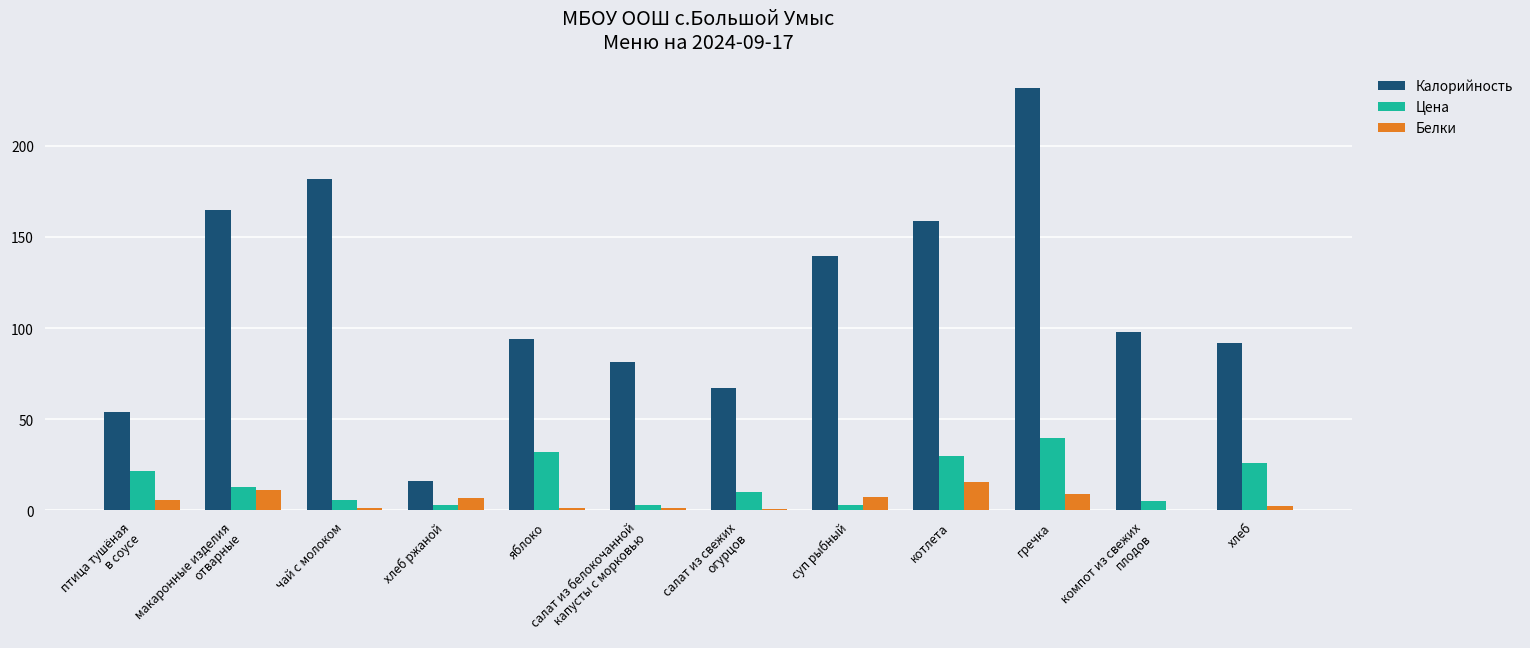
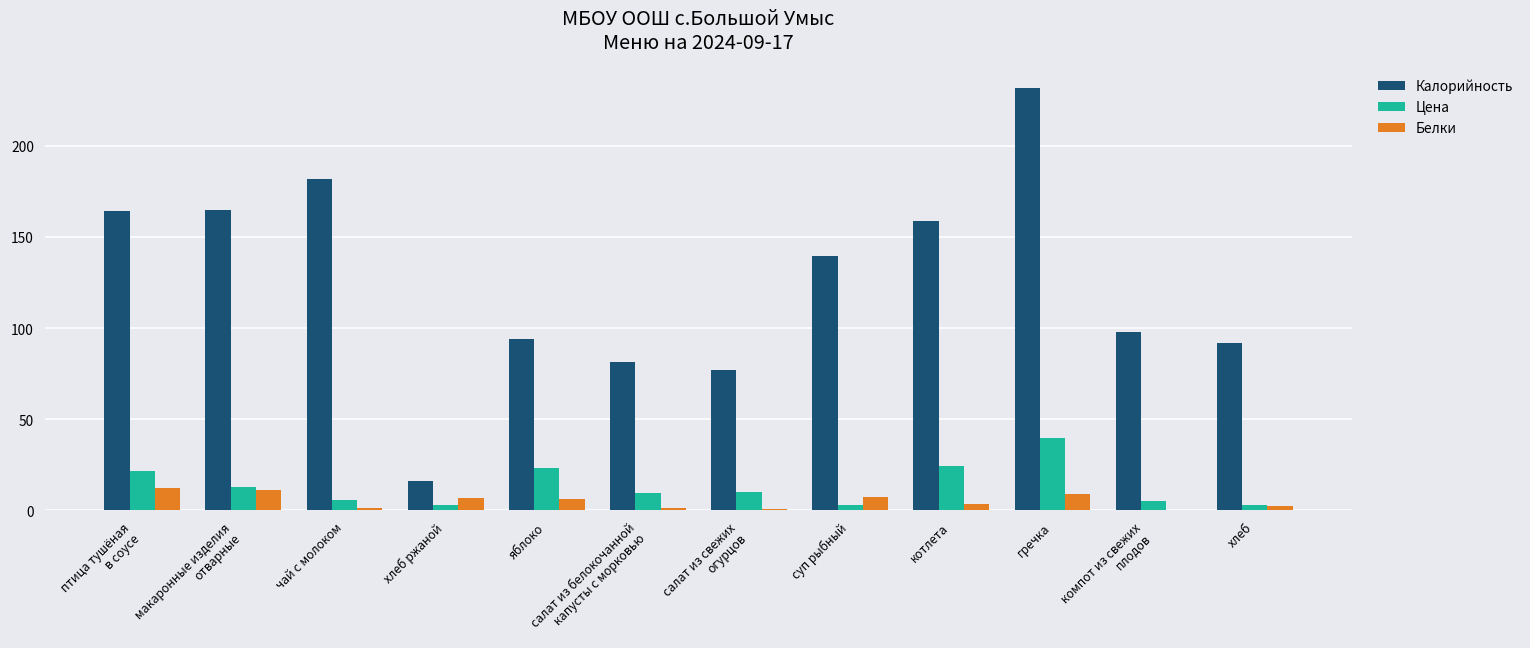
Калорийность, птица тушёная в соусе: 54 -> 164
Белки, птица тушёная в соусе: 6 -> 12
Цена, яблоко: 32 -> 23
Белки, яблоко: 1 -> 6
Цена, салат из белокочанной капусты с морковью: 3 -> 9
Калорийность, салат из свежих огурцов: 67 -> 77
Цена, котлета: 30 -> 24
Белки, котлета: 16 -> 3
Цена, хлеб: 26 -> 3
